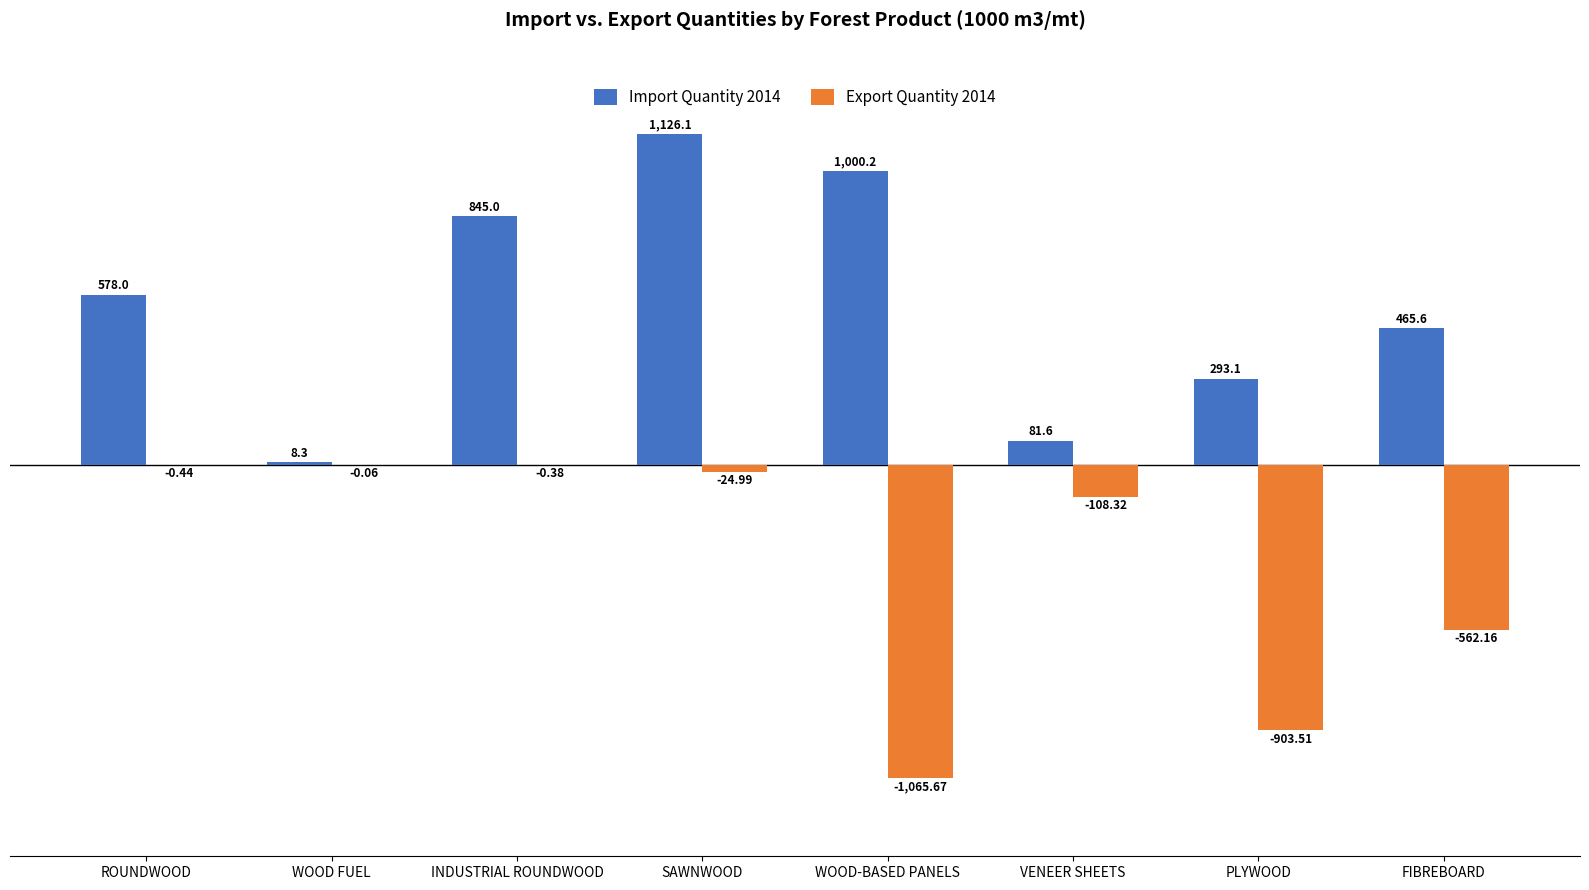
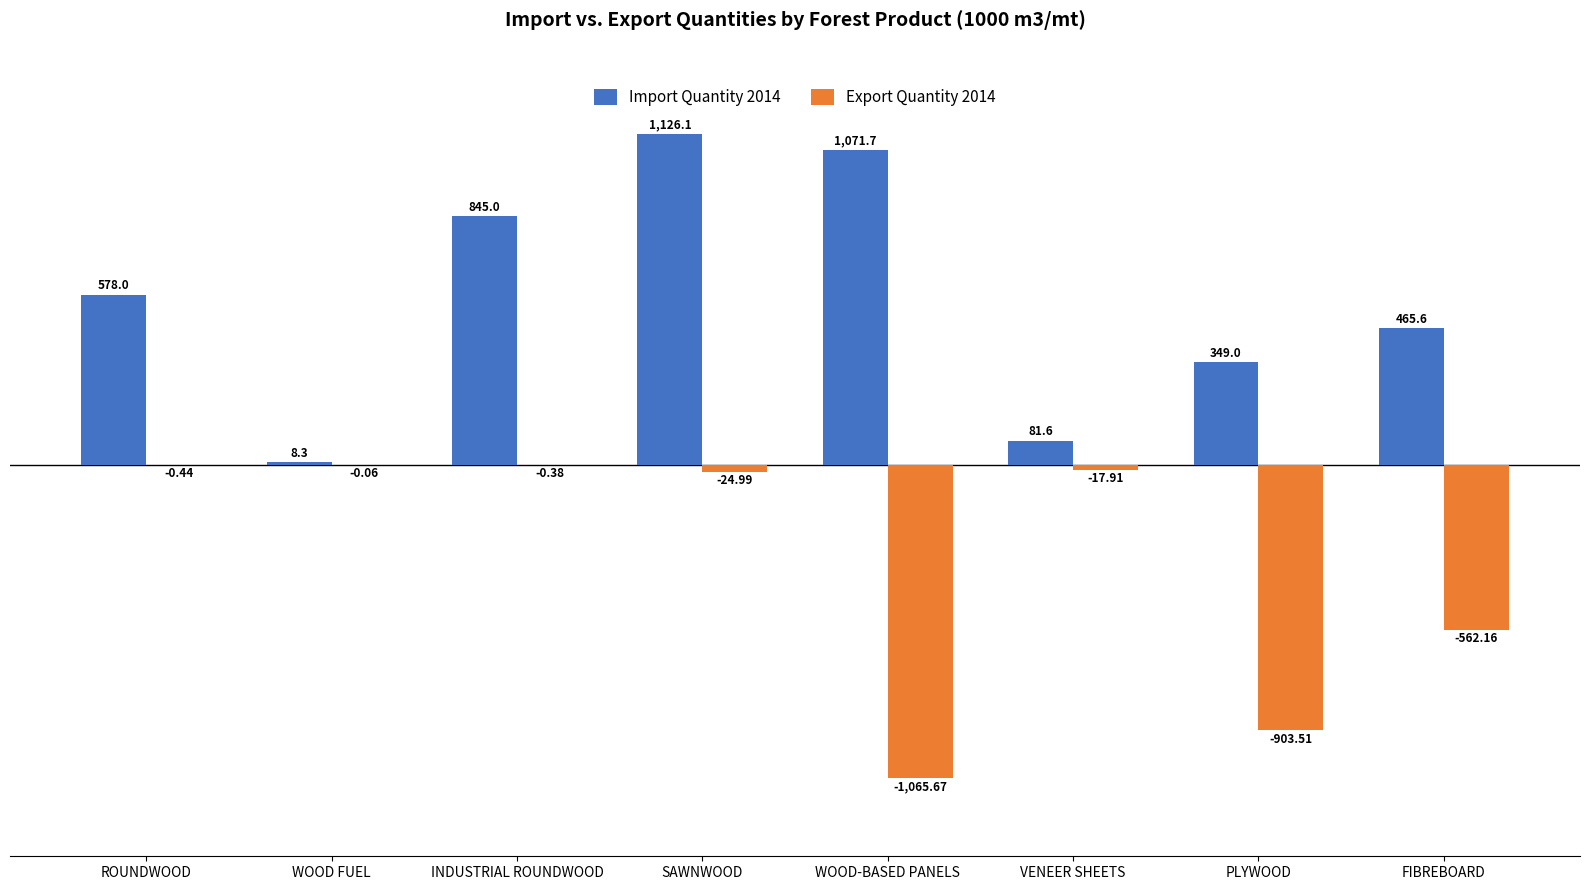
Import Quantity 2014, WOOD-BASED PANELS: 1,000.2 -> 1,071.7
Export Quantity 2014, VENEER SHEETS: -108.32 -> -17.91
Import Quantity 2014, PLYWOOD: 293.1 -> 349.0
